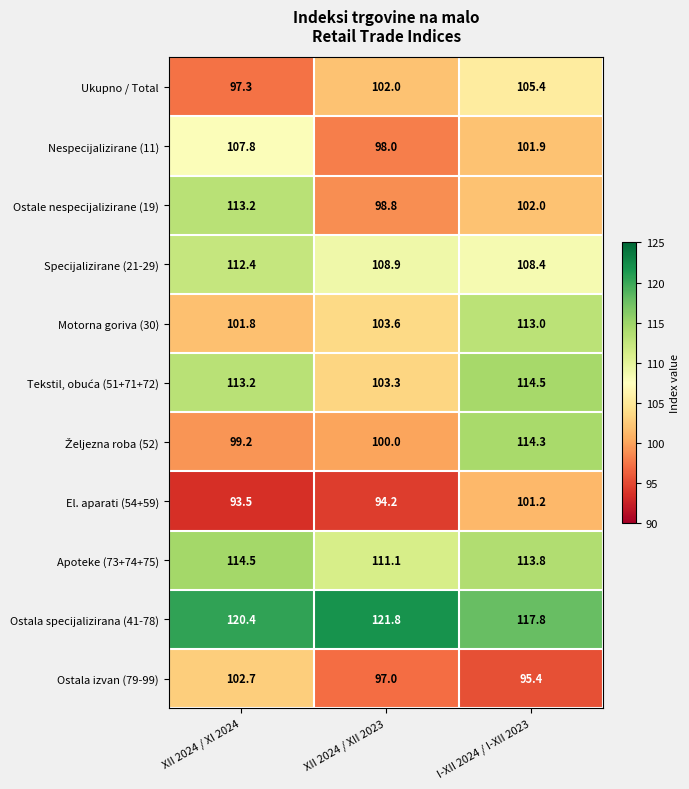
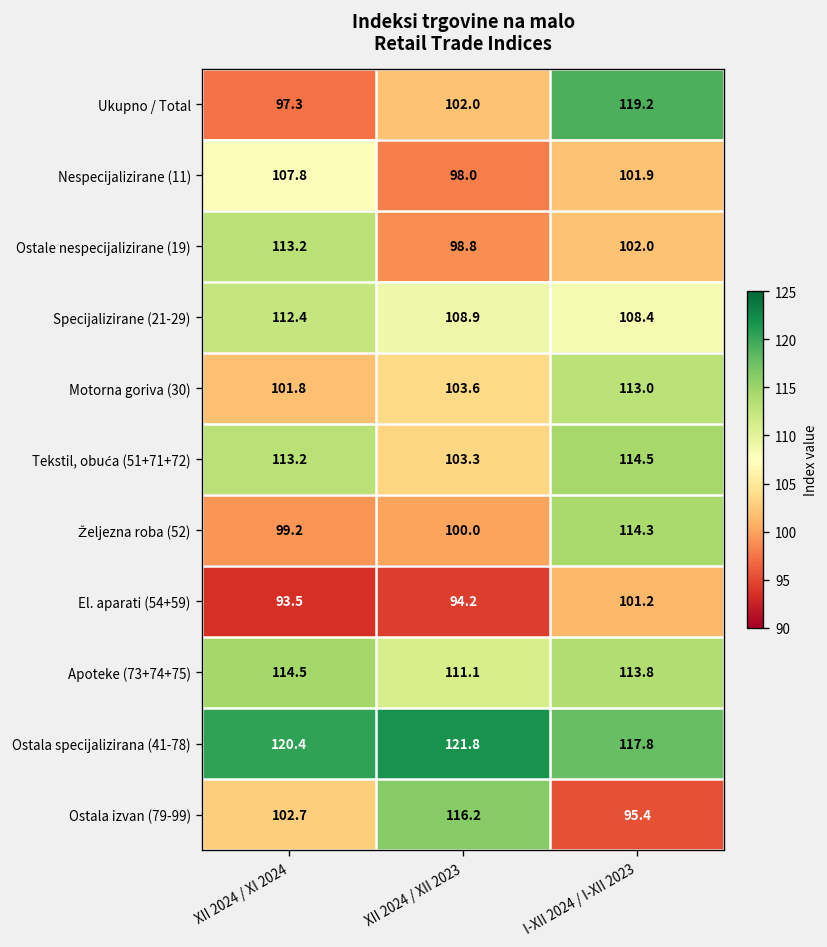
Ukupno / Total, I-XII 2024 / I-XII 2023: 105.4 -> 119.2
Ostala izvan (79-99), XII 2024 / XII 2023: 97.0 -> 116.2
